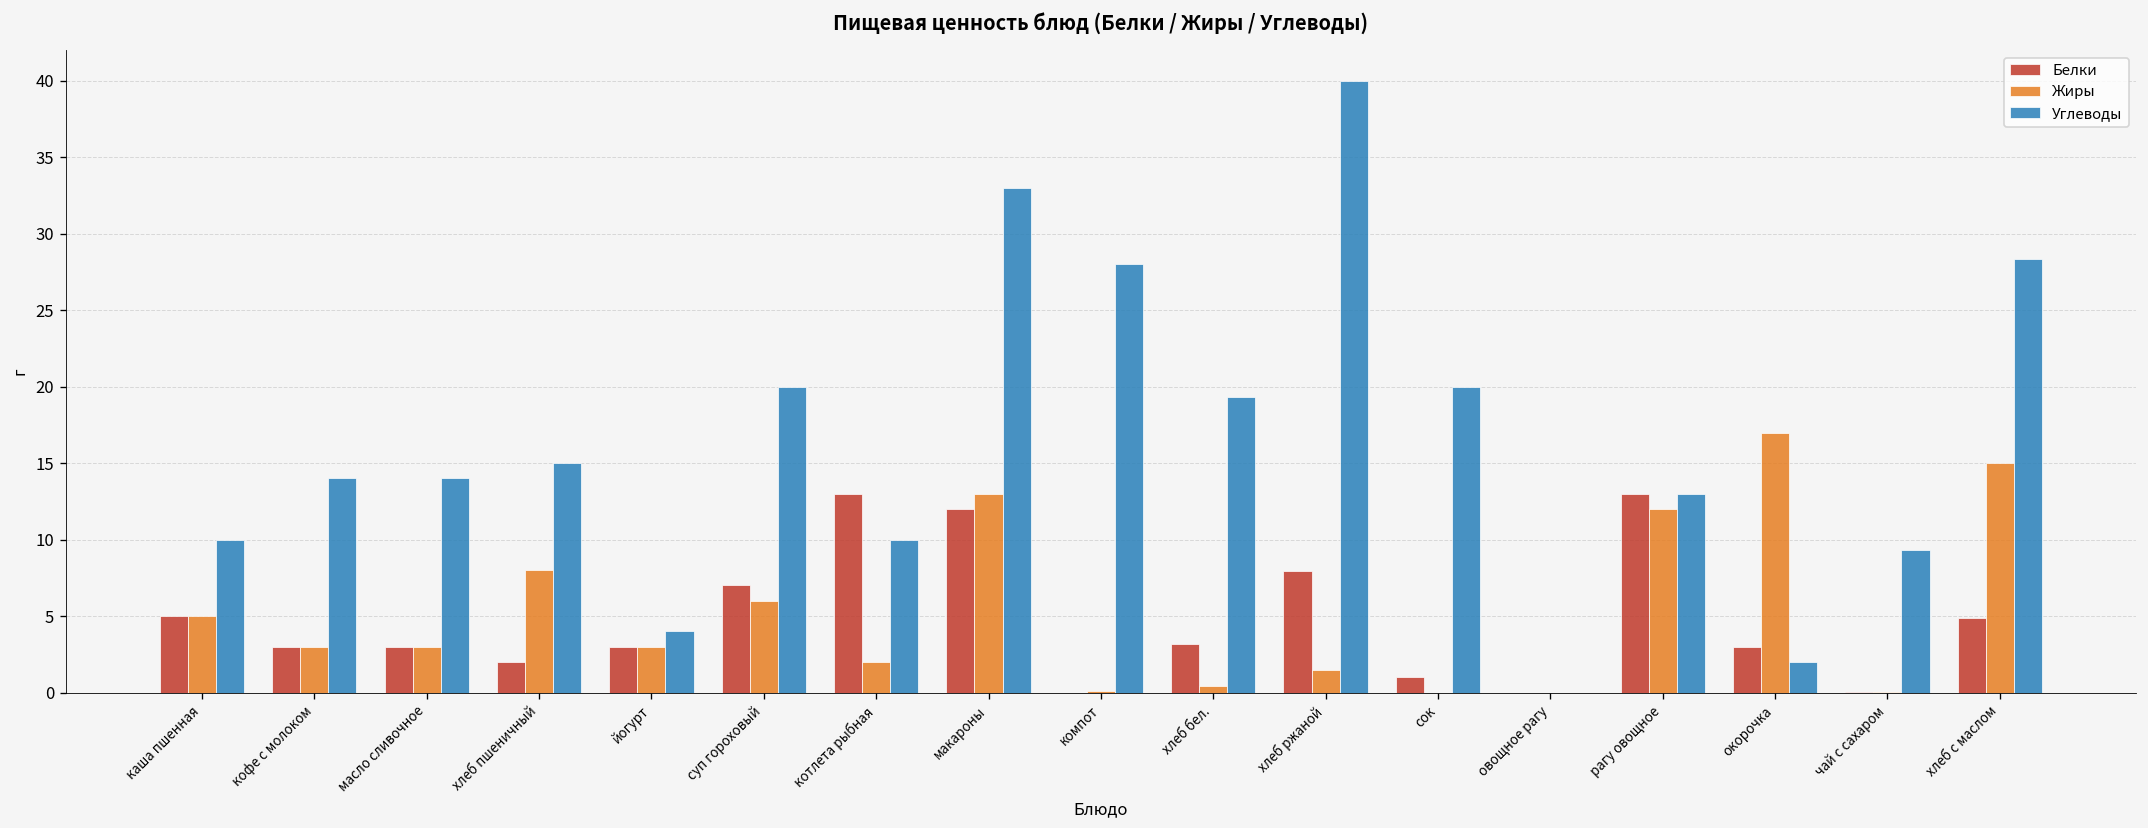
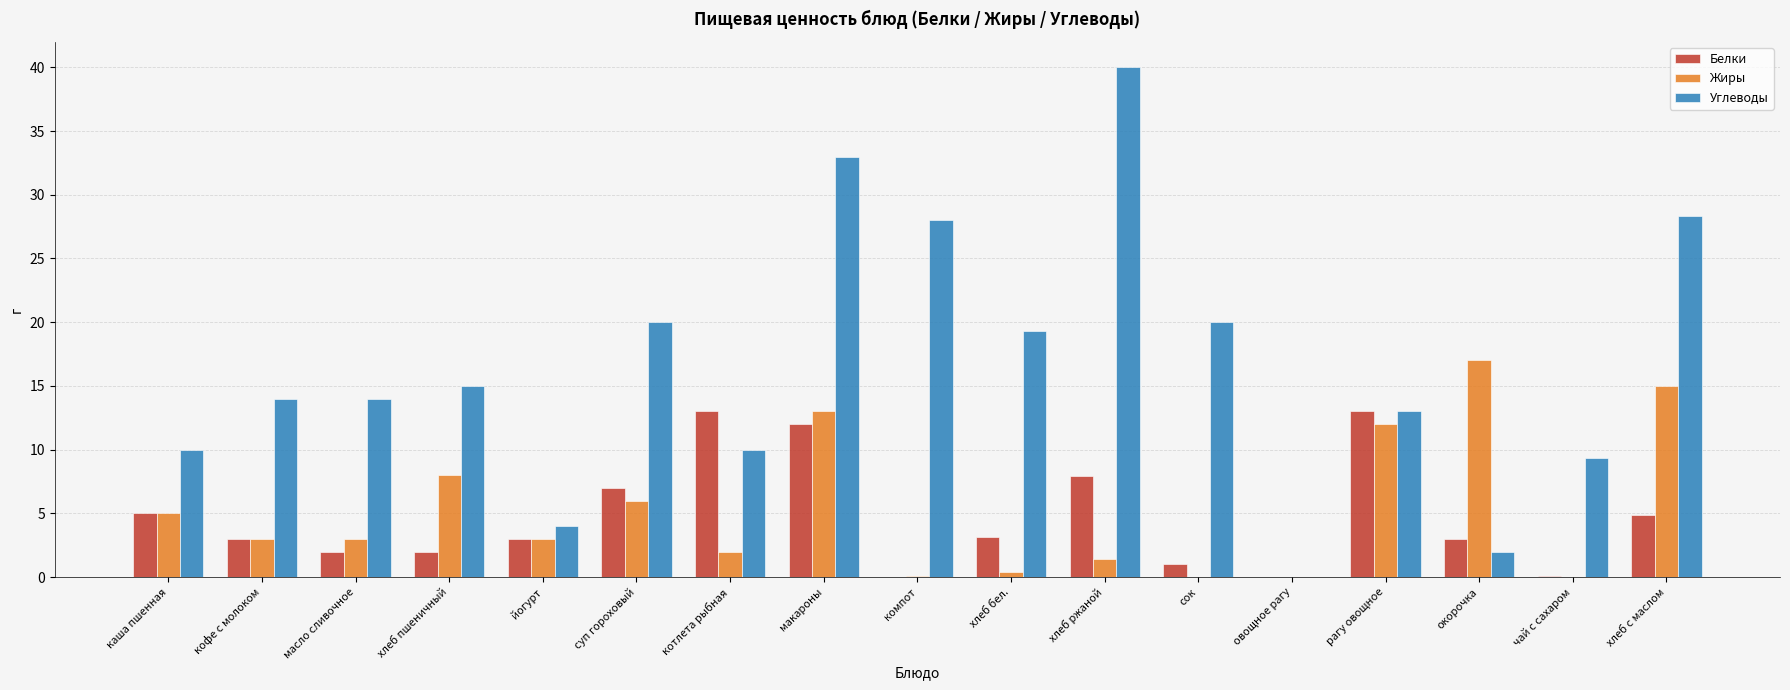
Белки, масло сливочное: 3 -> 2
